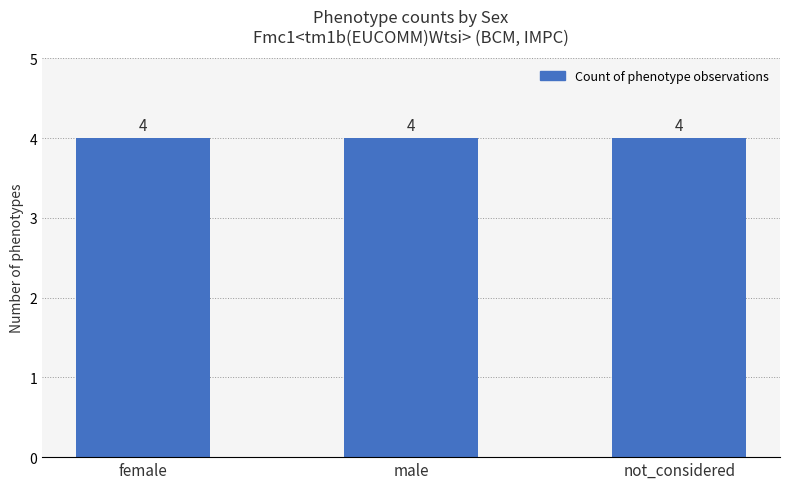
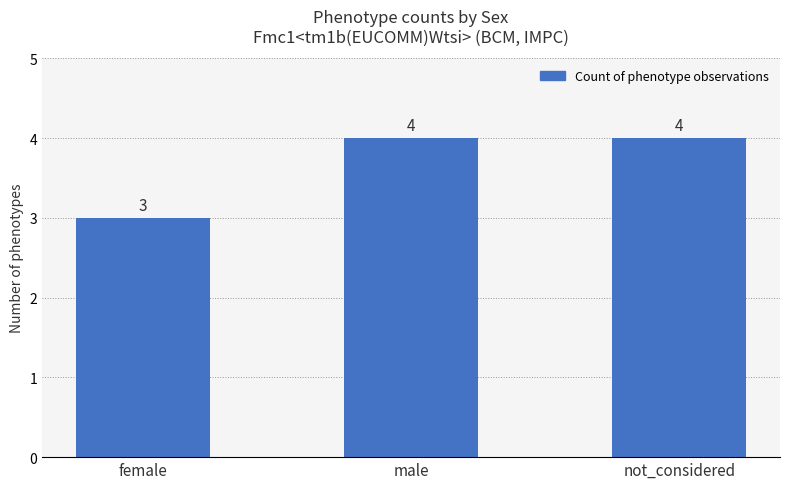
female: 4 -> 3
